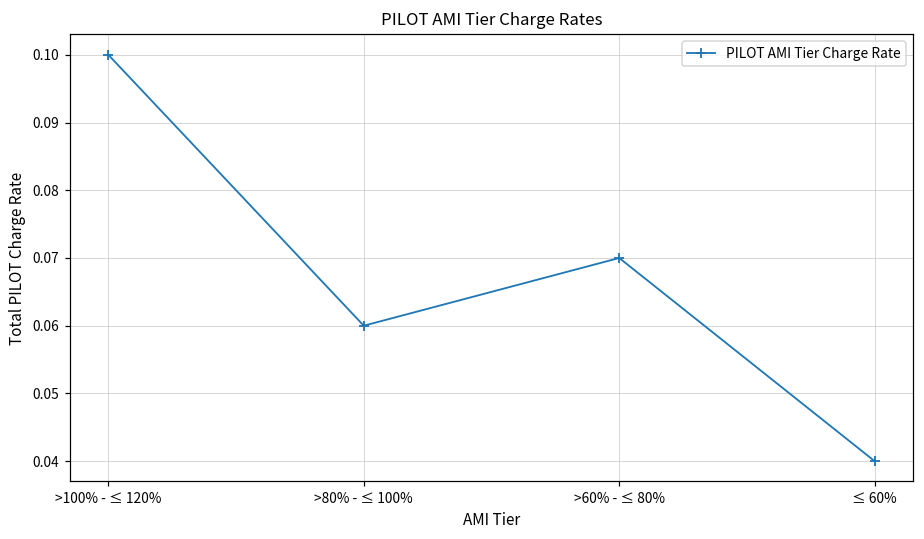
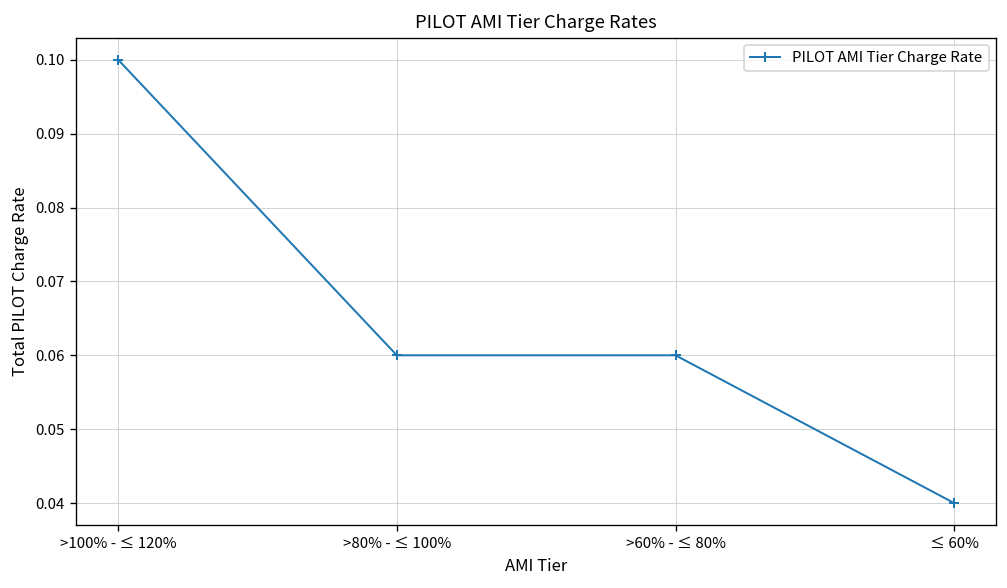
>60% - ≤ 80%: 0.07 -> 0.06
